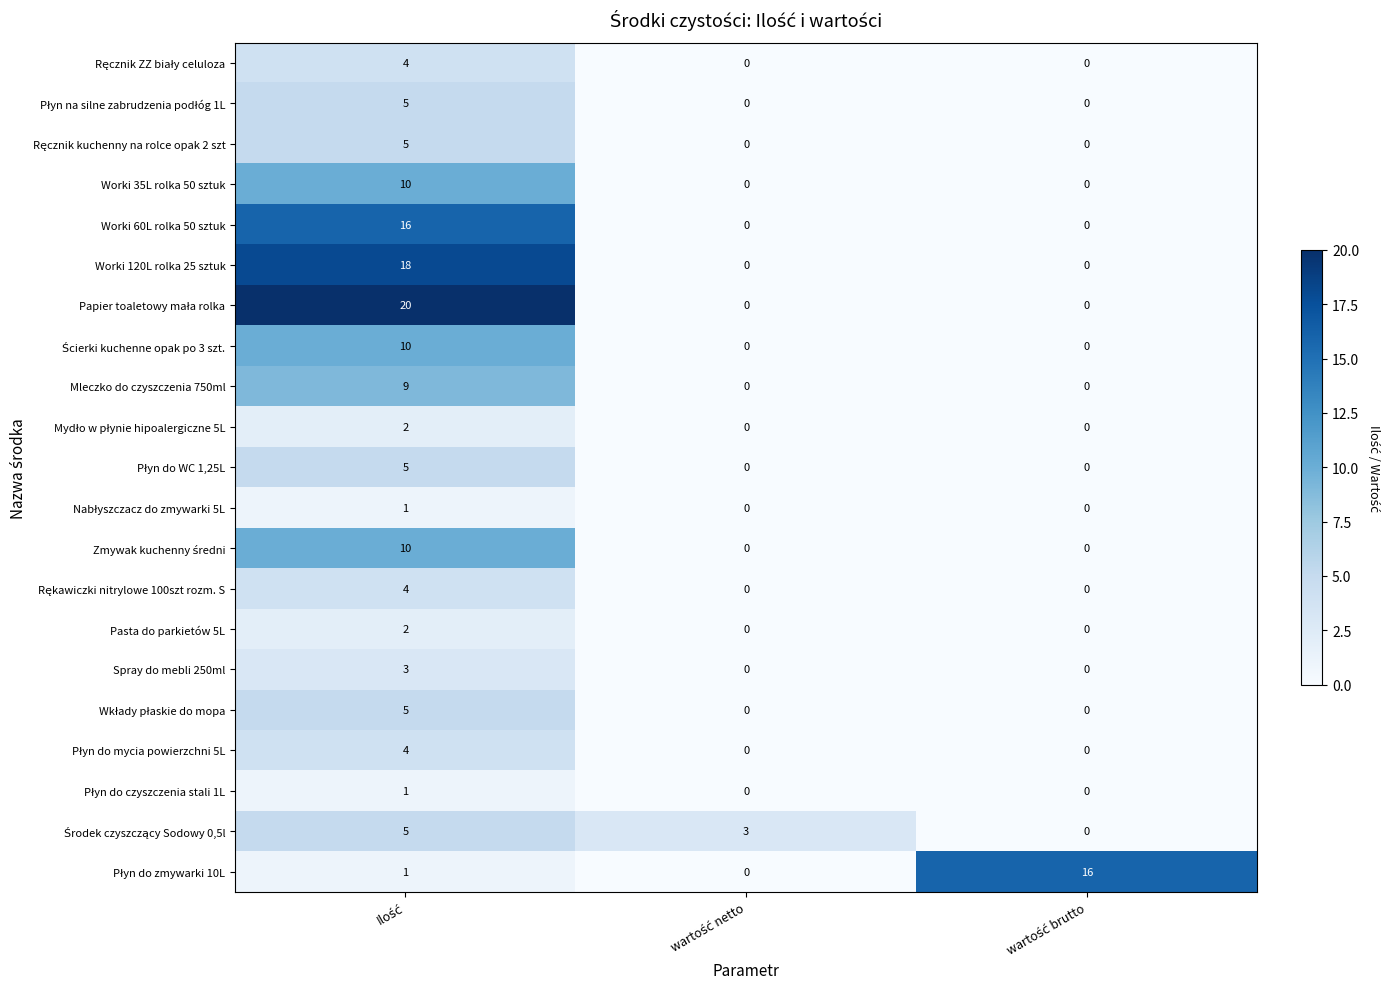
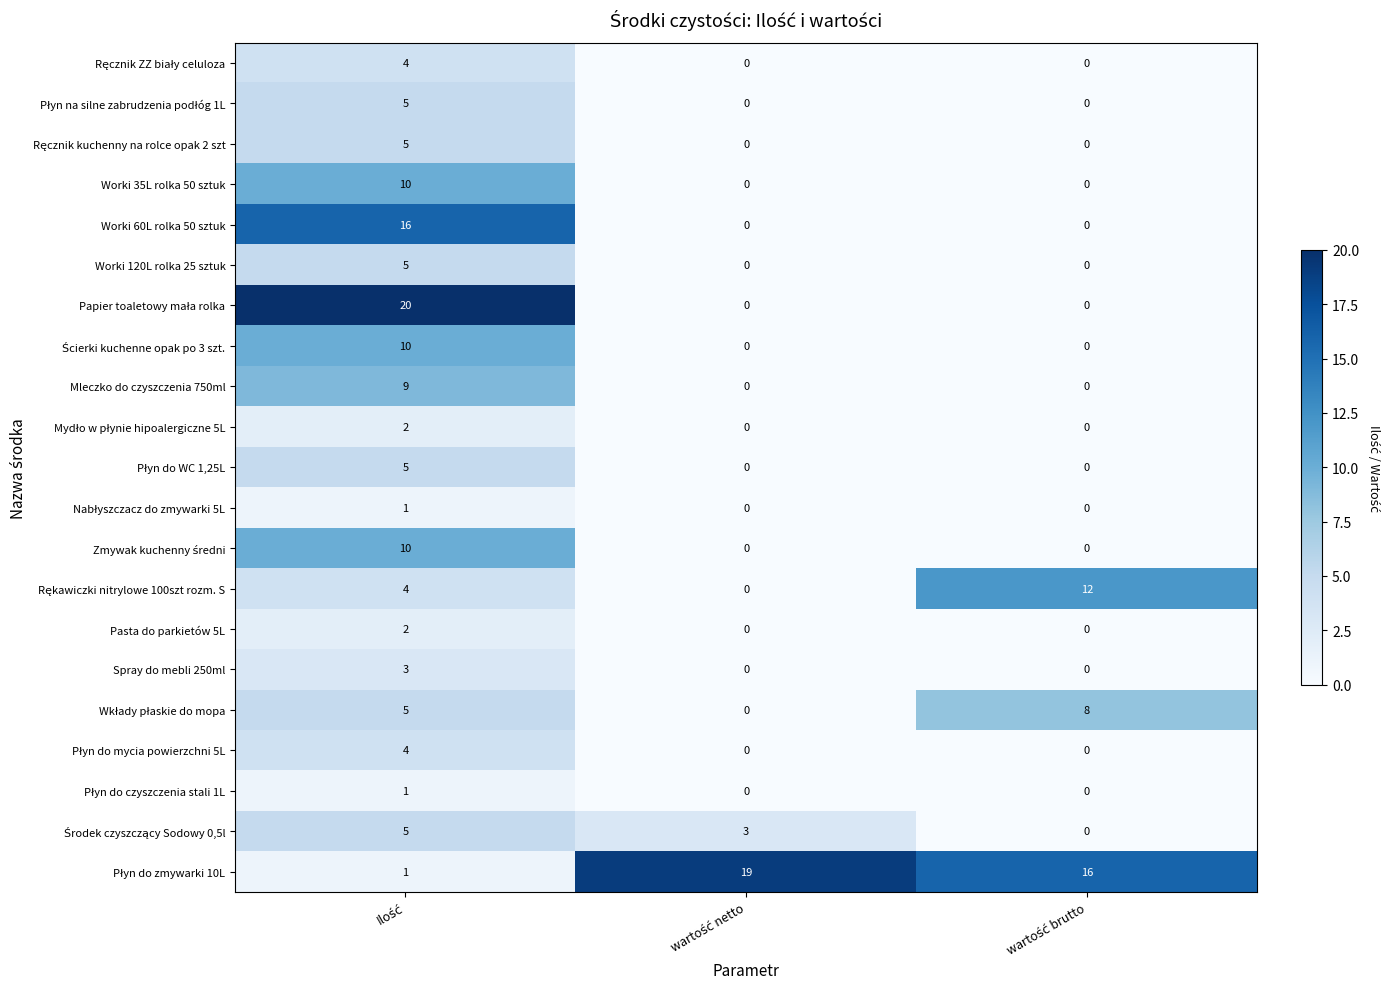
Worki 120L rolka 25 sztuk, Ilość: 18 -> 5
Rękawiczki nitrylowe 100szt rozm. S, wartość brutto: 0 -> 12
Wkłady płaskie do mopa, wartość brutto: 0 -> 8
Płyn do zmywarki 10L, wartość netto: 0 -> 19
